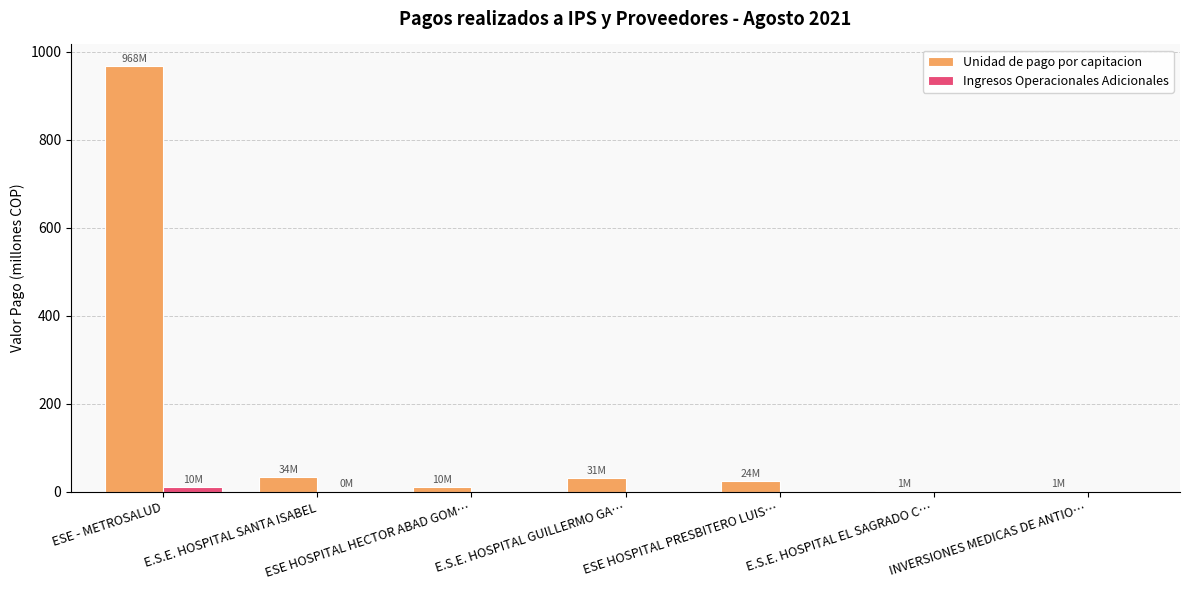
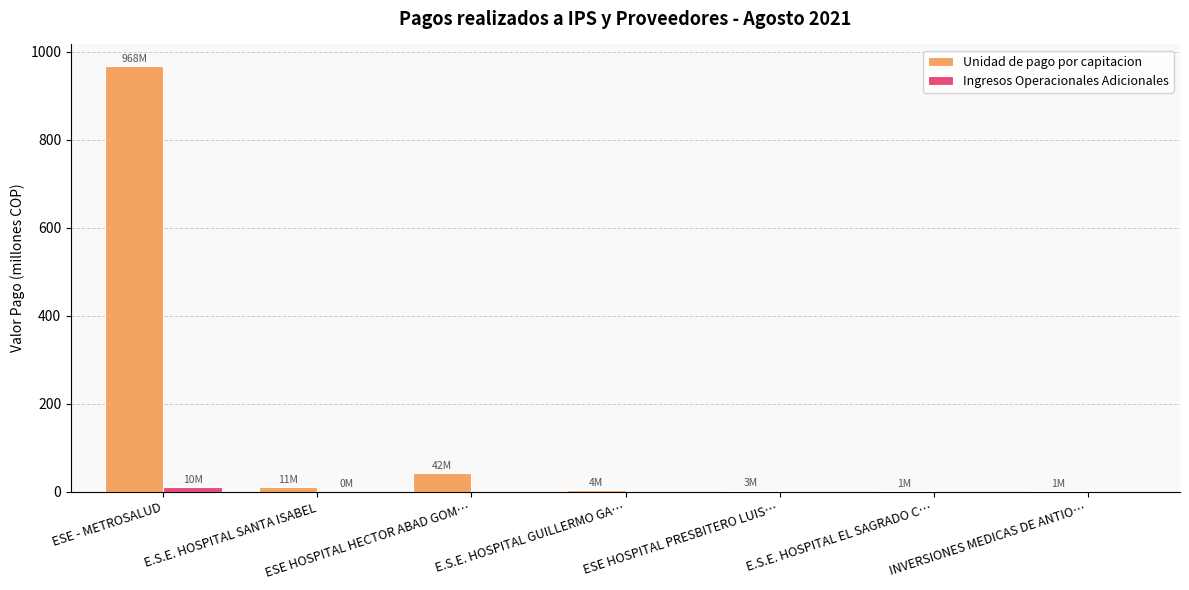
Unidad de pago por capitacion, E.S.E. HOSPITAL SANTA ISABEL: 34M -> 11M
Unidad de pago por capitacion, ESE HOSPITAL HECTOR ABAD GOM…: 10M -> 42M
Unidad de pago por capitacion, E.S.E. HOSPITAL GUILLERMO GA…: 31M -> 4M
Unidad de pago por capitacion, ESE HOSPITAL PRESBITERO LUIS…: 24M -> 3M
